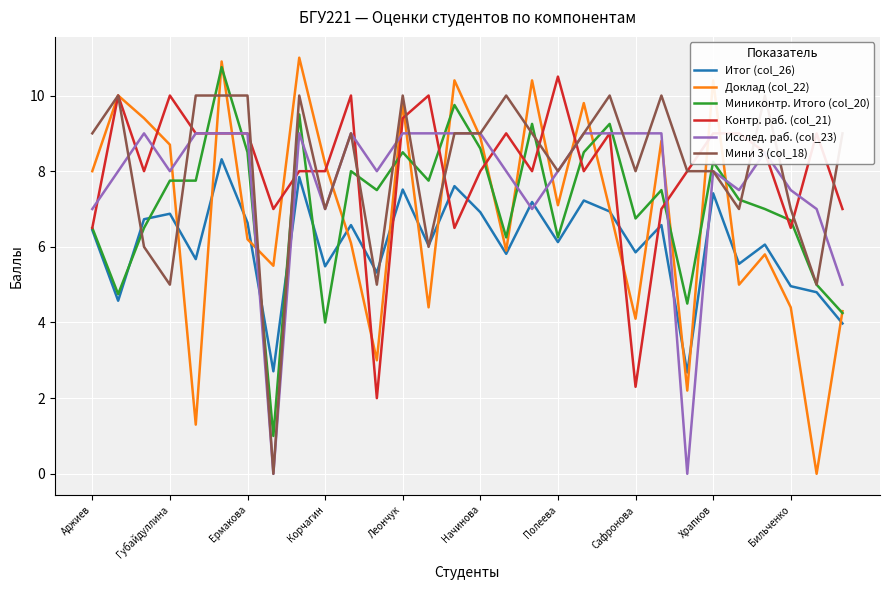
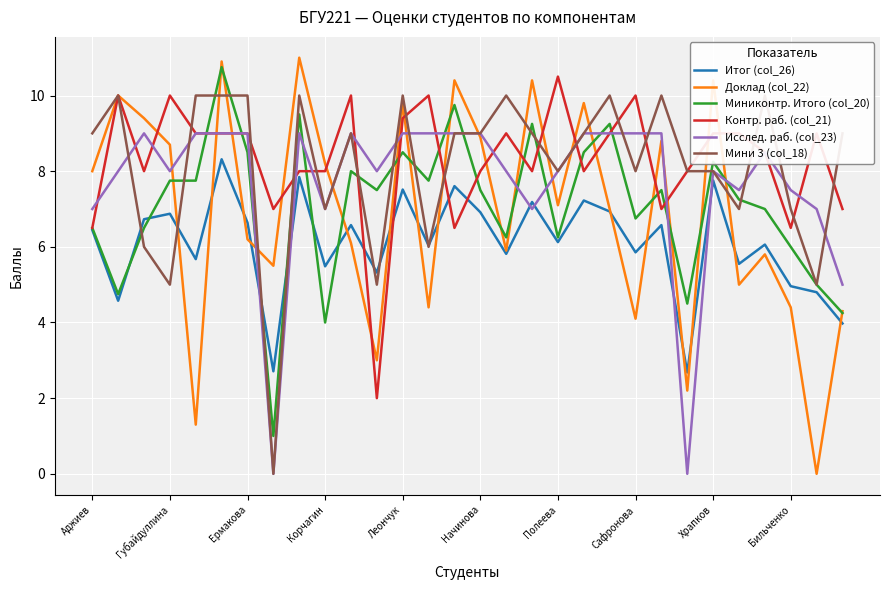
Миниконтр. Итого (col_20), Начинова: 8.6 -> 7.5
Контр. раб. (col_21), Сафронова: 2.3 -> 10.0
Итог (col_26), Храпков: 7.4 -> 7.8
Миниконтр. Итого (col_20), Бильченко: 6.7 -> 6.0
